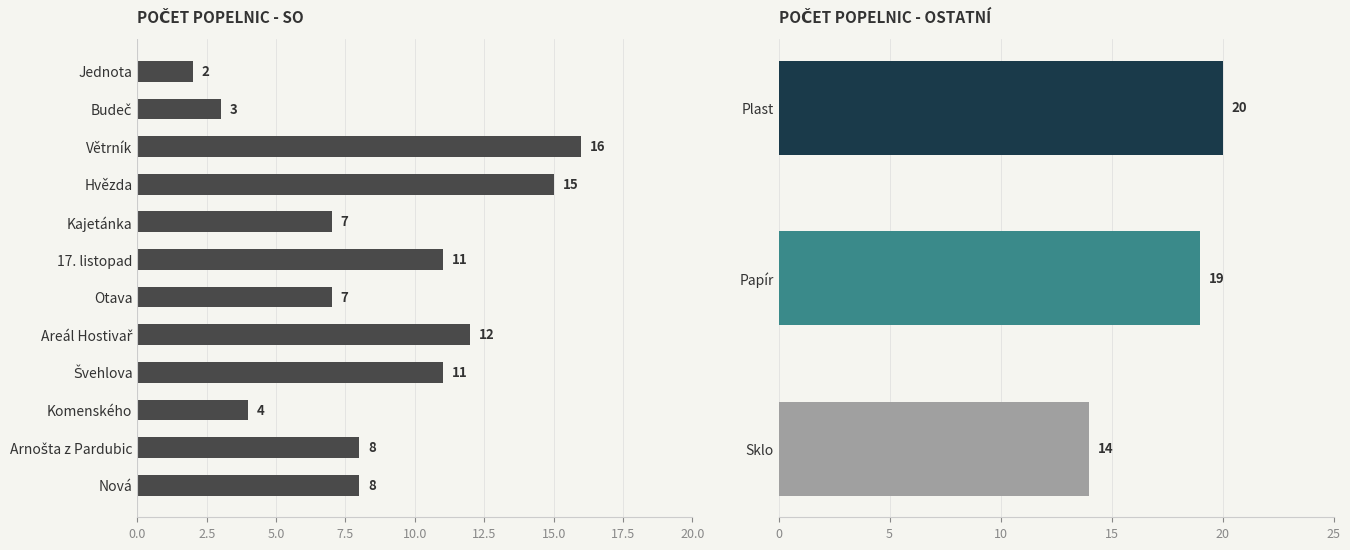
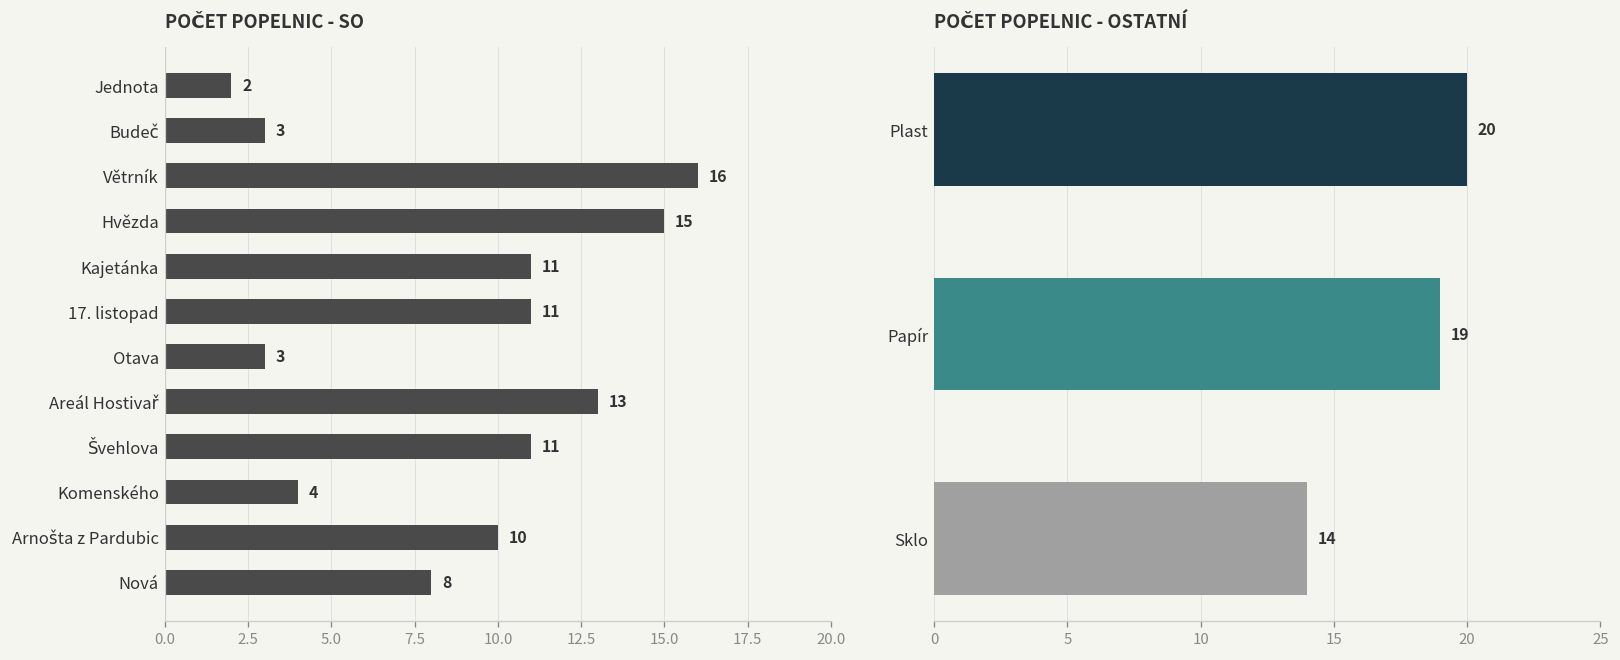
POČET POPELNIC - SO, Kajetánka: 7 -> 11
POČET POPELNIC - SO, Otava: 7 -> 3
POČET POPELNIC - SO, Areál Hostivař: 12 -> 13
POČET POPELNIC - SO, Arnošta z Pardubic: 8 -> 10
